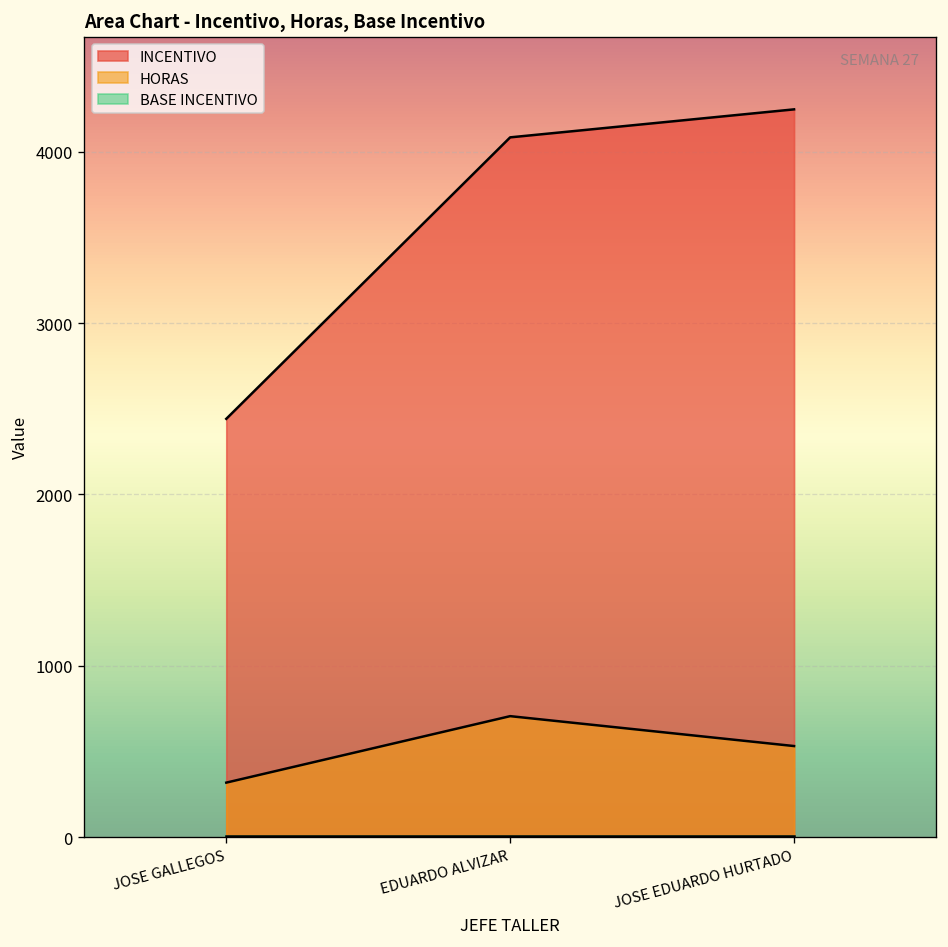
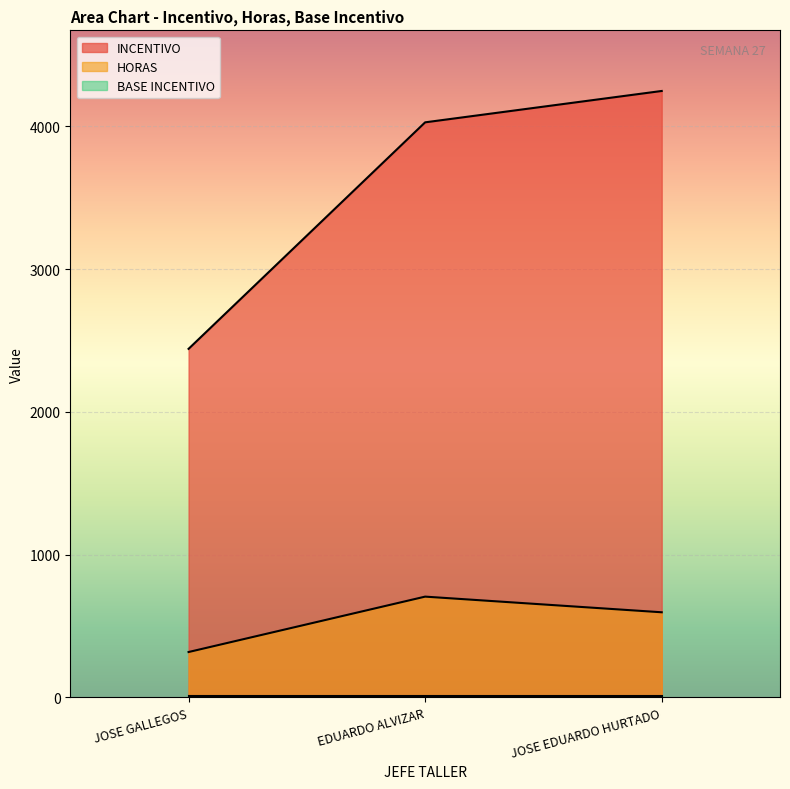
INCENTIVO, EDUARDO ALVIZAR: 4090 -> 4030
HORAS, JOSE EDUARDO HURTADO: 530 -> 600
